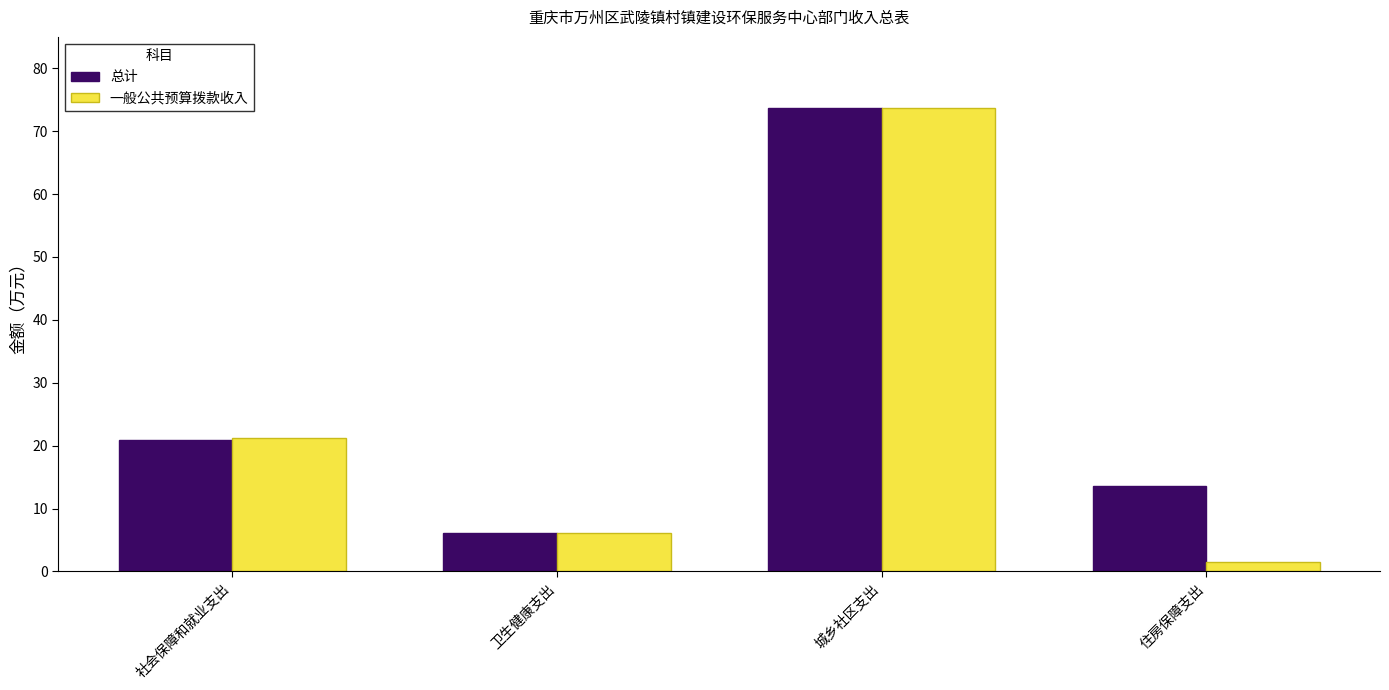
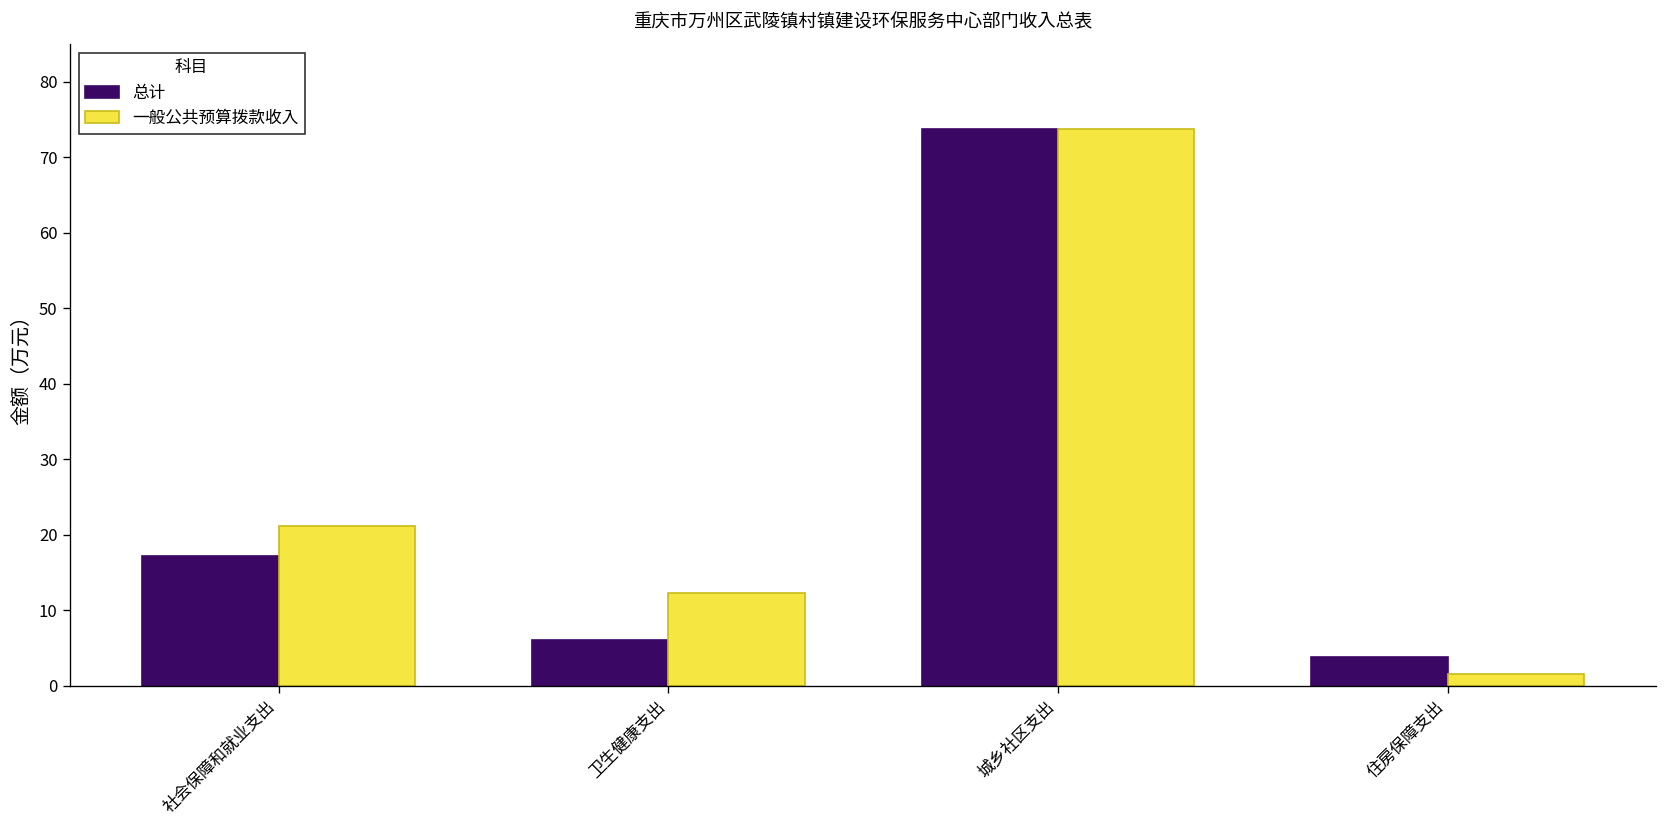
总计, 社会保障和就业支出: 21 -> 17
一般公共预算拨款收入, 卫生健康支出: 6 -> 12
总计, 住房保障支出: 14 -> 4
